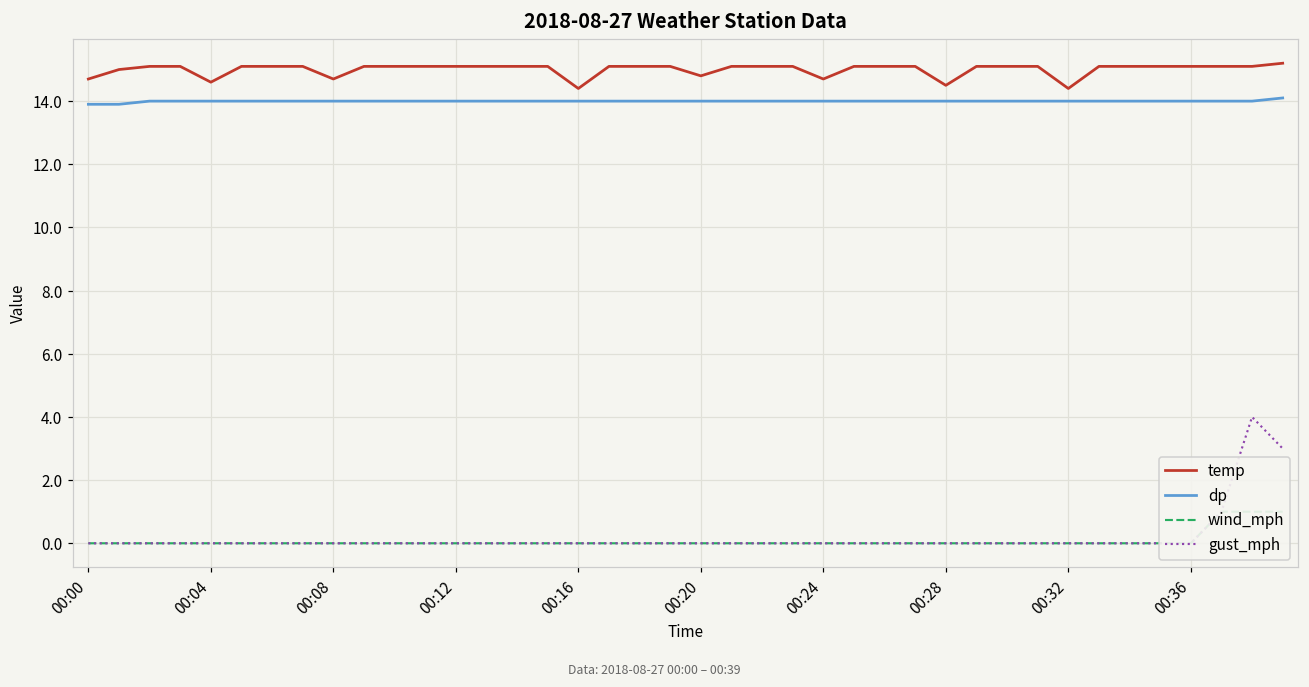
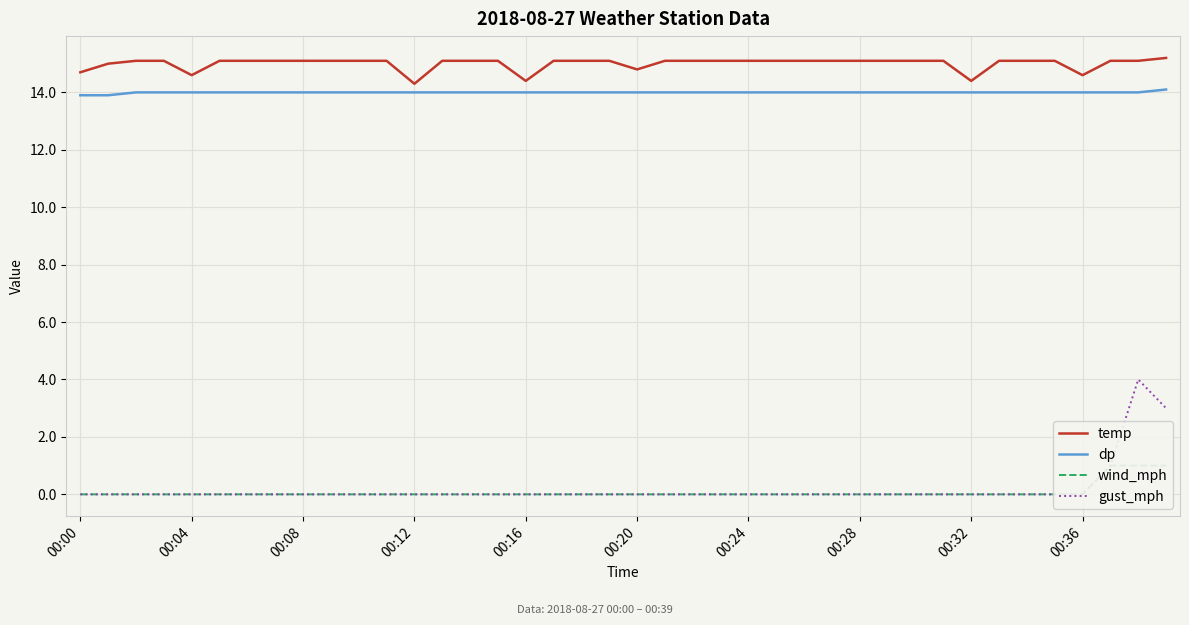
temp, 00:08: 14.7 -> 15.1
temp, 00:12: 15.1 -> 14.3
temp, 00:24: 14.7 -> 15.1
temp, 00:28: 14.5 -> 15.1
temp, 00:36: 15.1 -> 14.6
